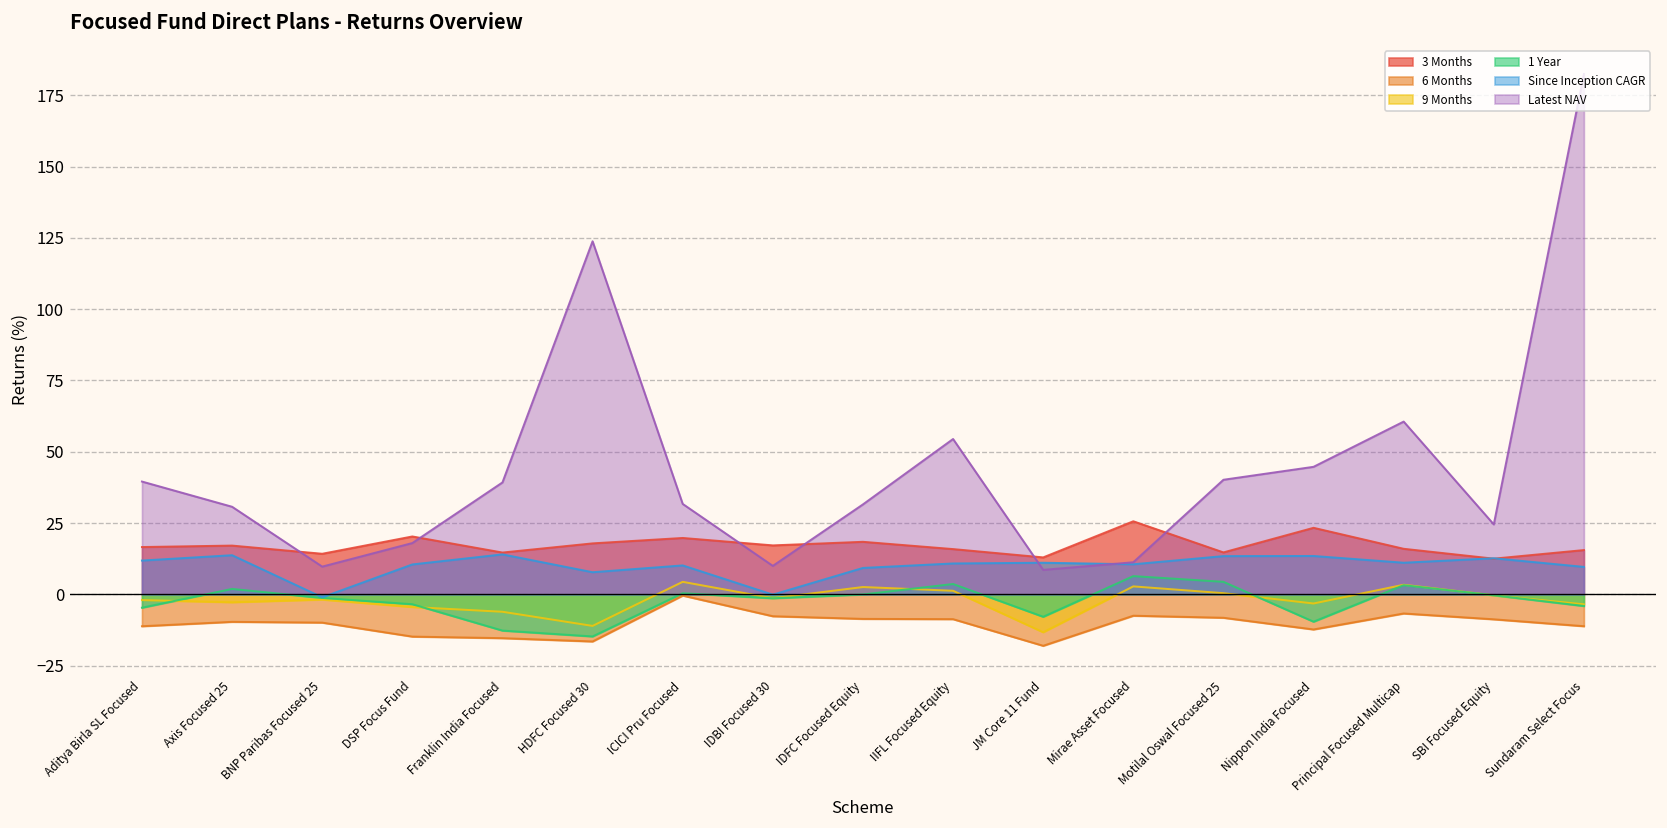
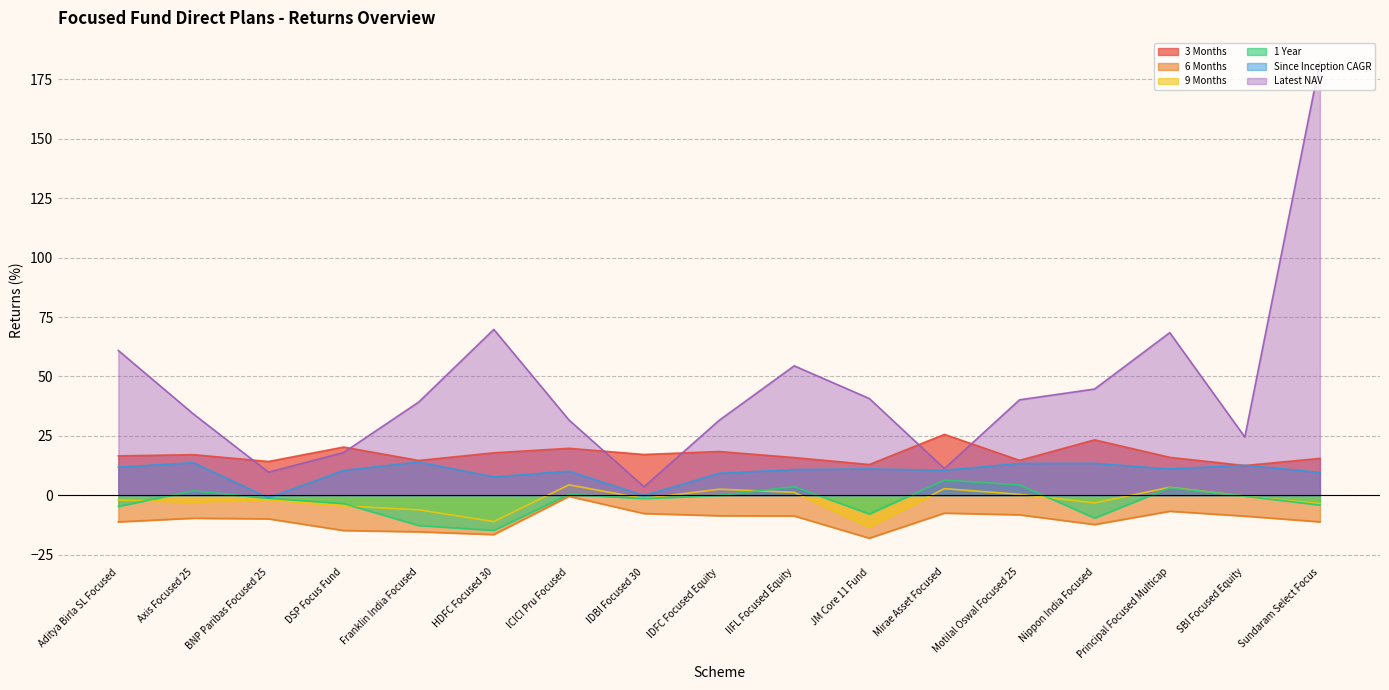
Latest NAV, Aditya Birla SL Focused: 40 -> 61
Latest NAV, Axis Focused 25: 31 -> 34
Latest NAV, HDFC Focused 30: 124 -> 70
Latest NAV, IDBI Focused 30: 10 -> 4
Latest NAV, JM Core 11 Fund: 9 -> 41
Latest NAV, Principal Focused Multicap: 61 -> 68
